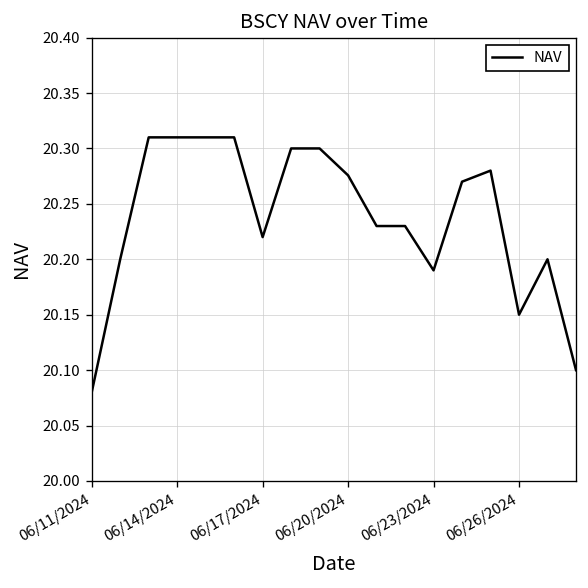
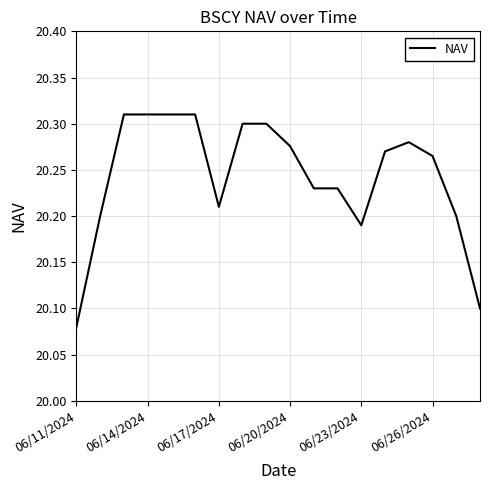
06/17/2024: 20.22 -> 20.21
06/26/2024: 20.15 -> 20.27
